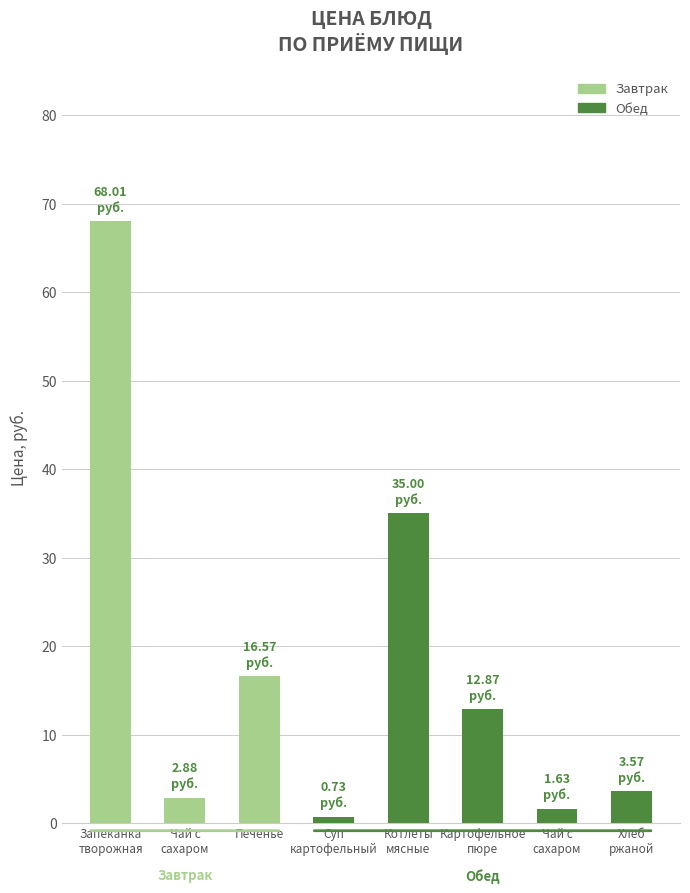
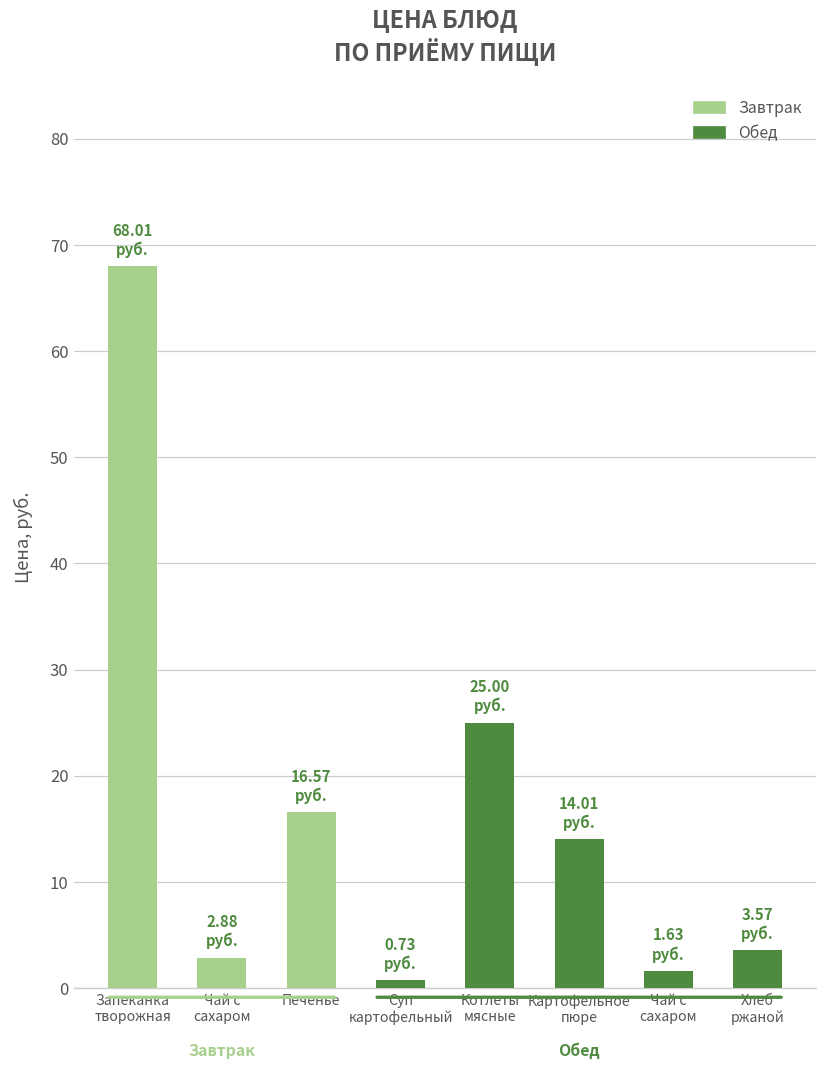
Котлеты мясные: 35.00 -> 25.00
Картофельное пюре: 12.87 -> 14.01
